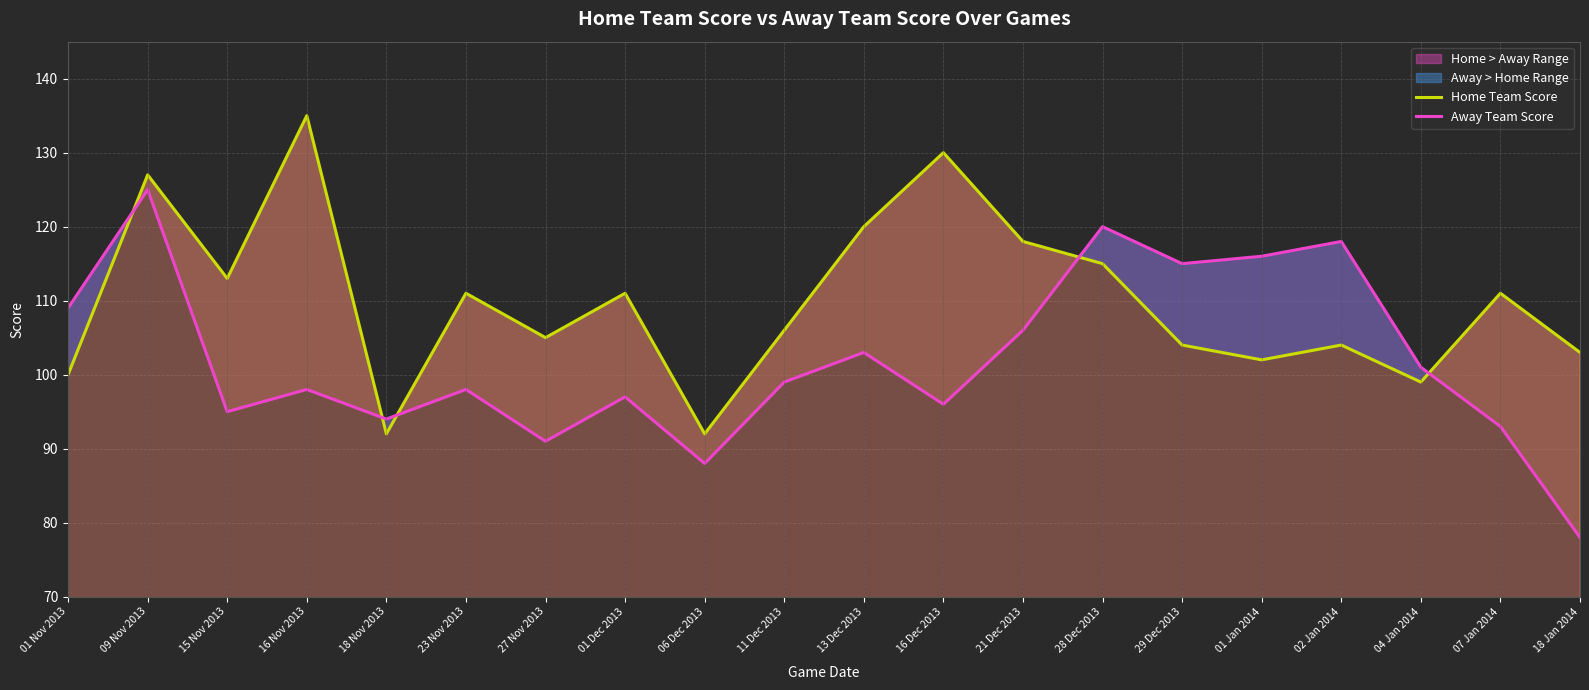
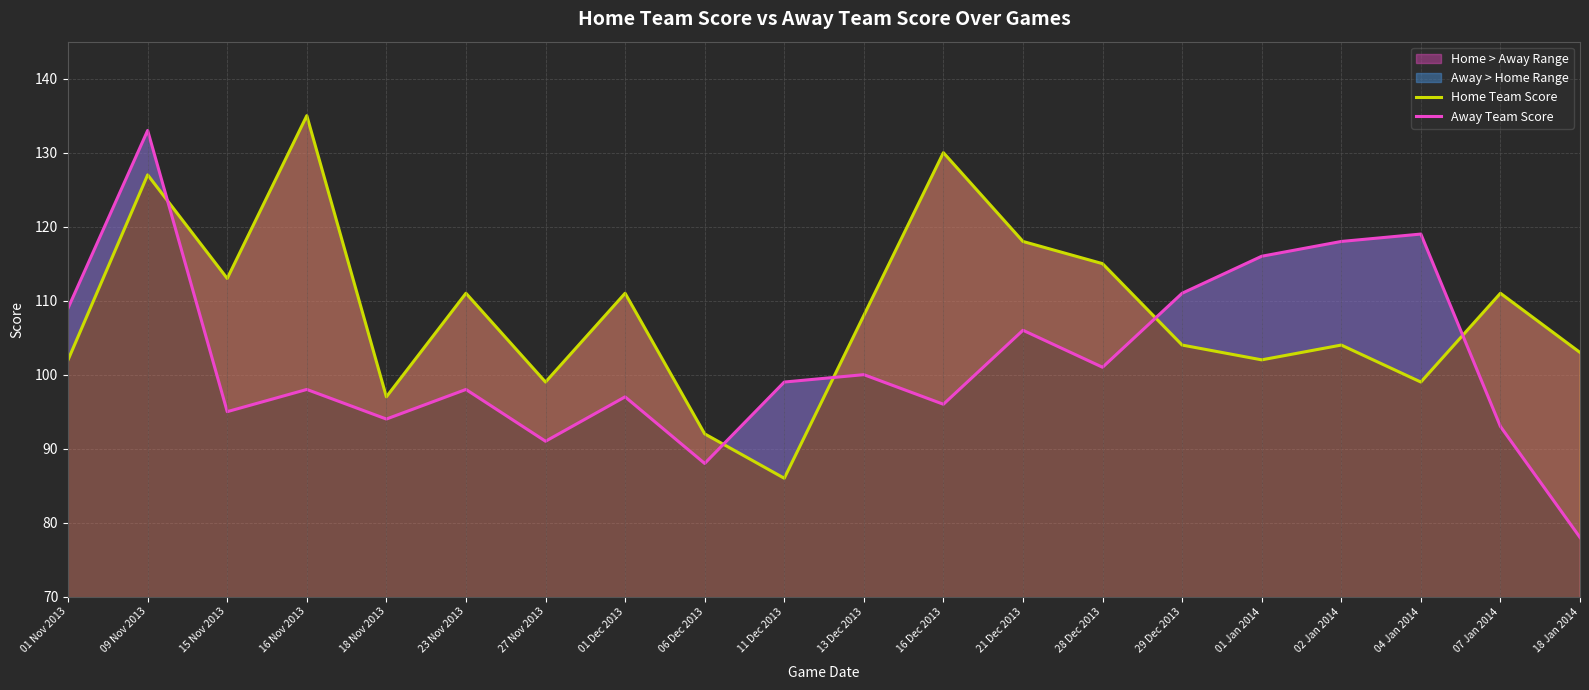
Home Team Score, 01 Nov 2013: 100 -> 102
Away Team Score, 09 Nov 2013: 125 -> 133
Home Team Score, 18 Nov 2013: 92 -> 97
Home Team Score, 27 Nov 2013: 105 -> 99
Home Team Score, 11 Dec 2013: 106 -> 86
Home Team Score, 13 Dec 2013: 120 -> 108
Away Team Score, 13 Dec 2013: 103 -> 100
Away Team Score, 28 Dec 2013: 120 -> 101
Away Team Score, 29 Dec 2013: 115 -> 111
Away Team Score, 04 Jan 2014: 101 -> 119
